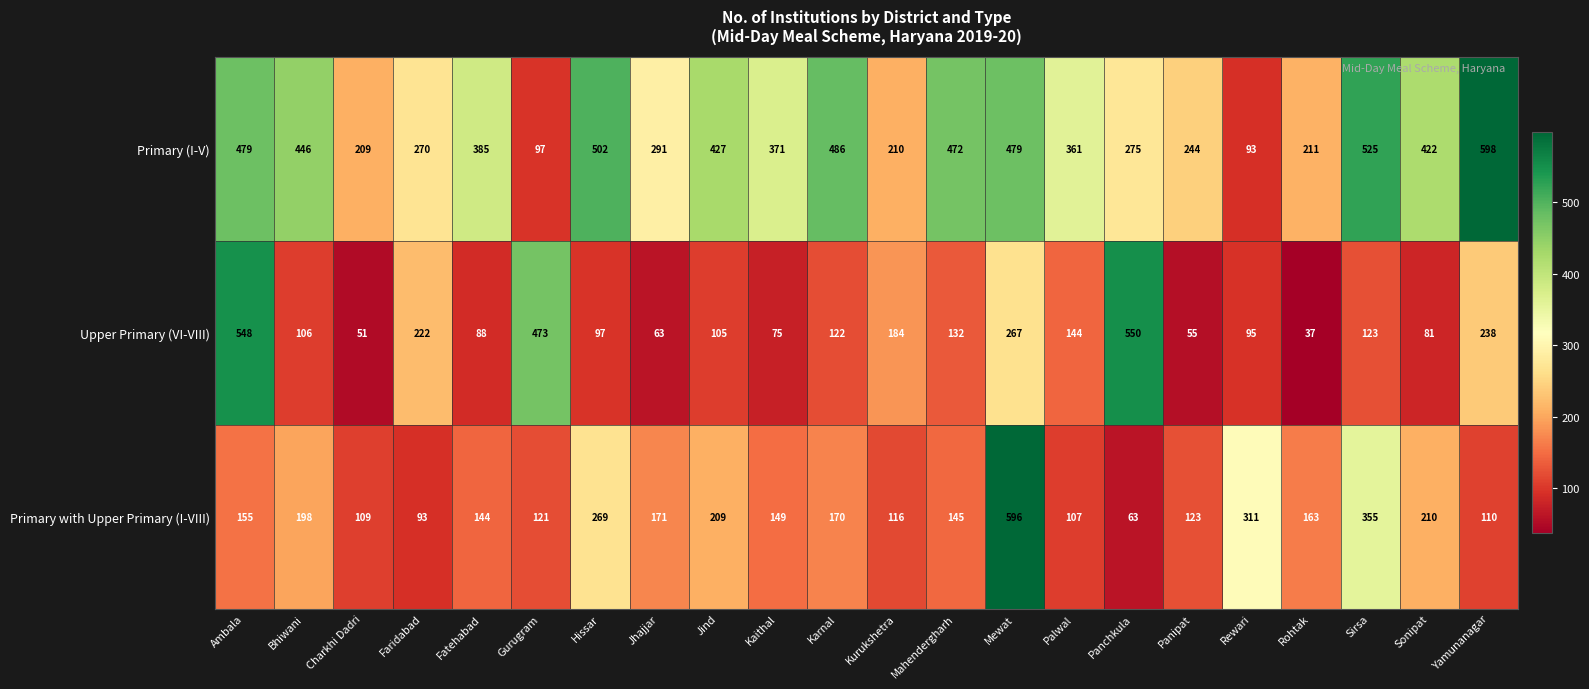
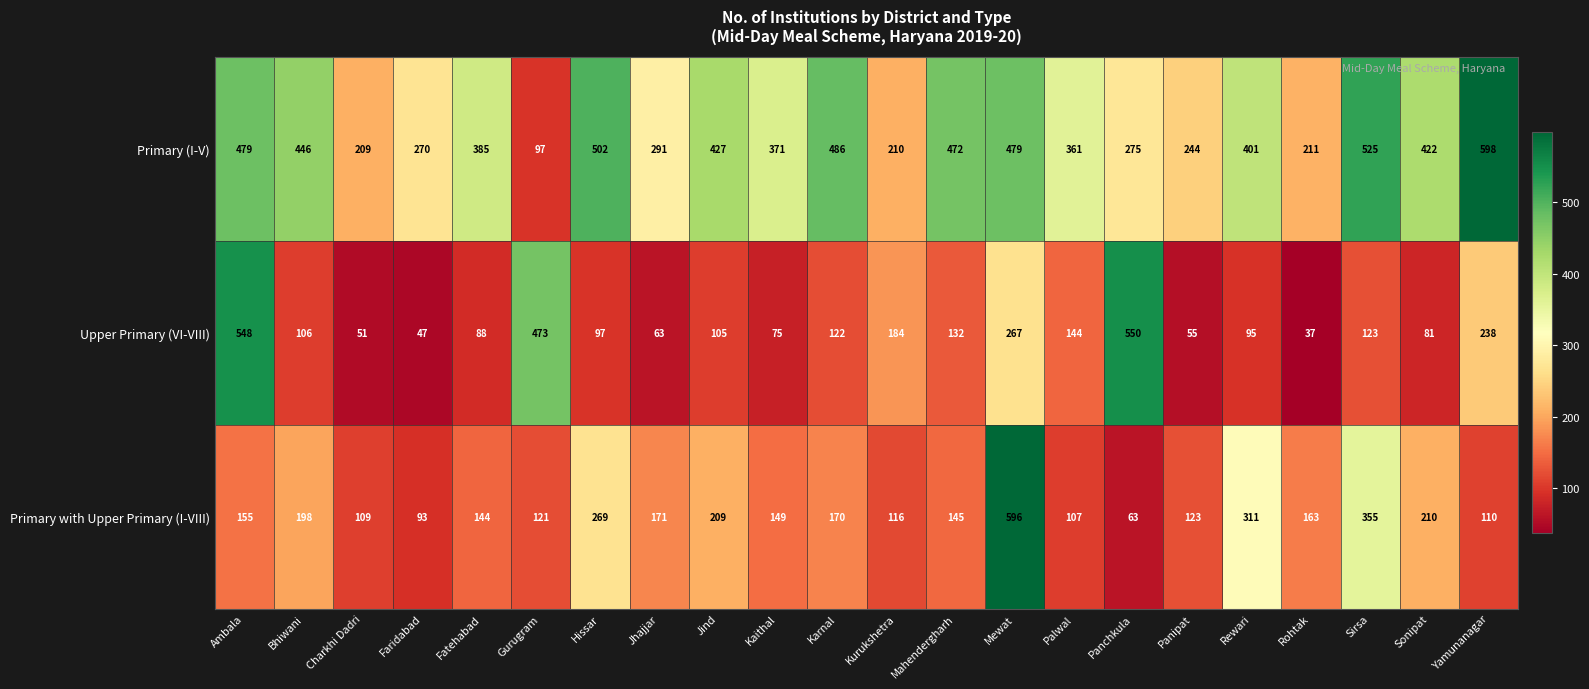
Primary (I-V), Rewari: 93 -> 401
Upper Primary (VI-VIII), Faridabad: 222 -> 47
